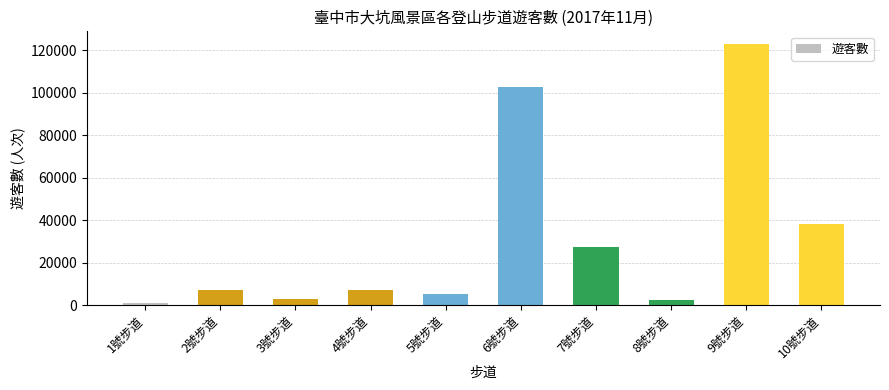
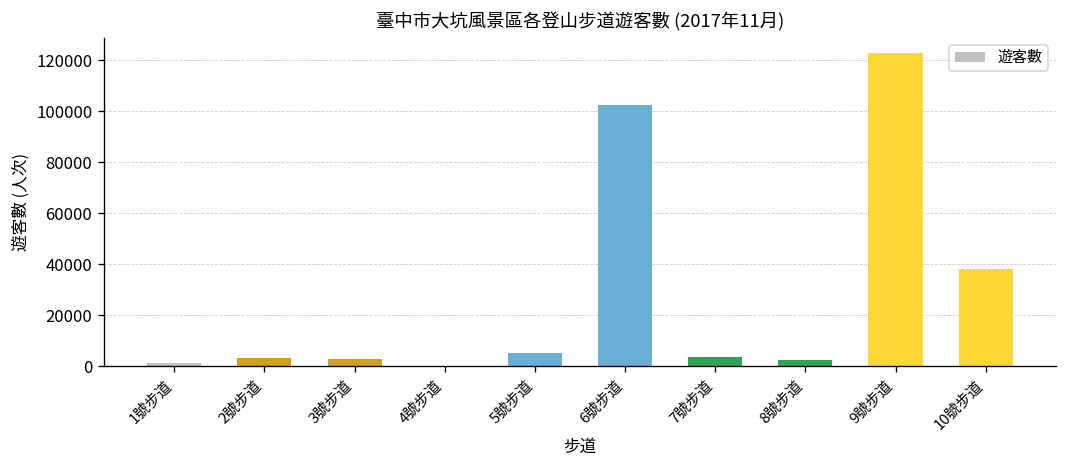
2號步道: 7000 -> 3000
4號步道: 7000 -> 0
7號步道: 27000 -> 4000
